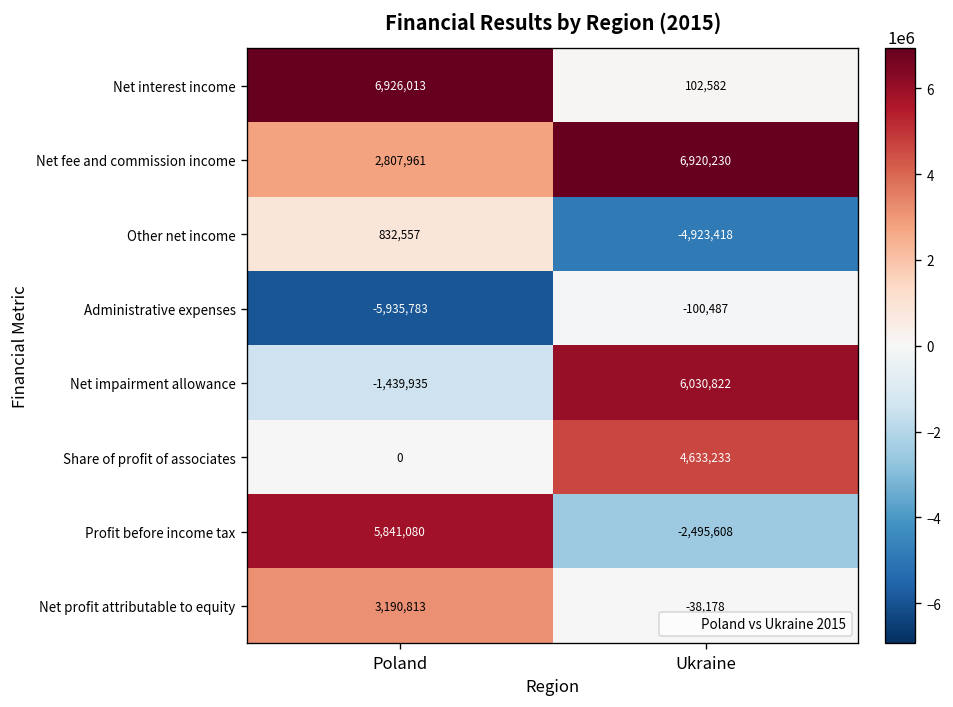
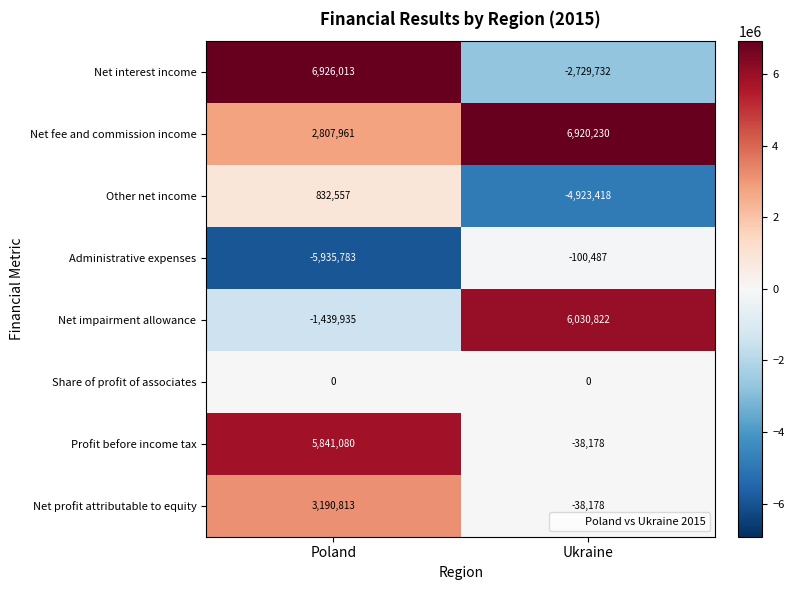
Net interest income, Ukraine: 102,582 -> -2,729,732
Share of profit of associates, Ukraine: 4,633,233 -> 0
Profit before income tax, Ukraine: -2,495,608 -> -38,178
